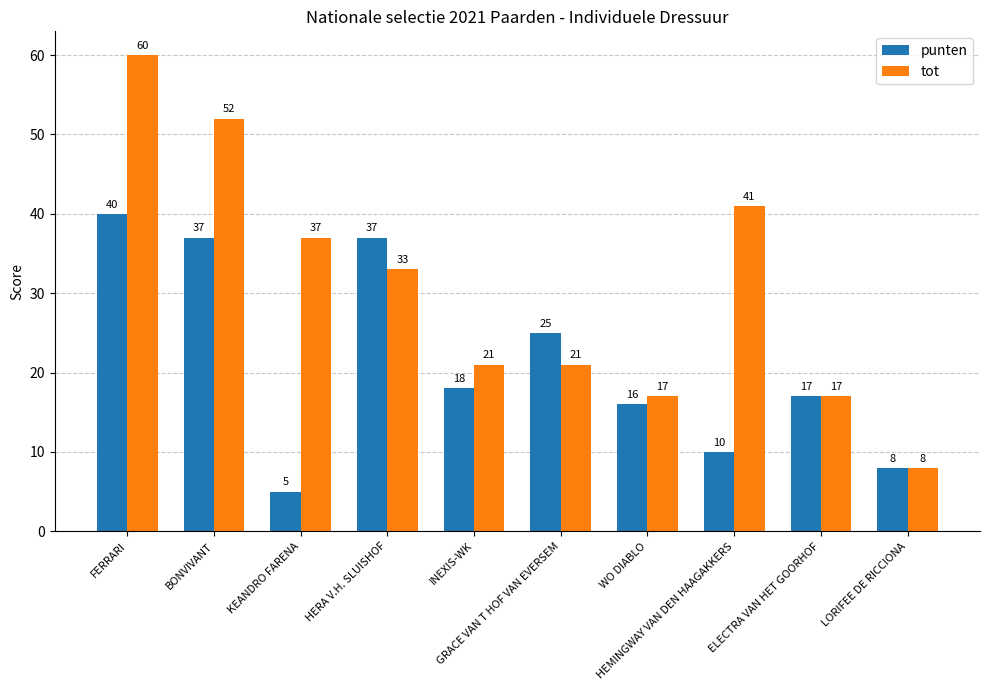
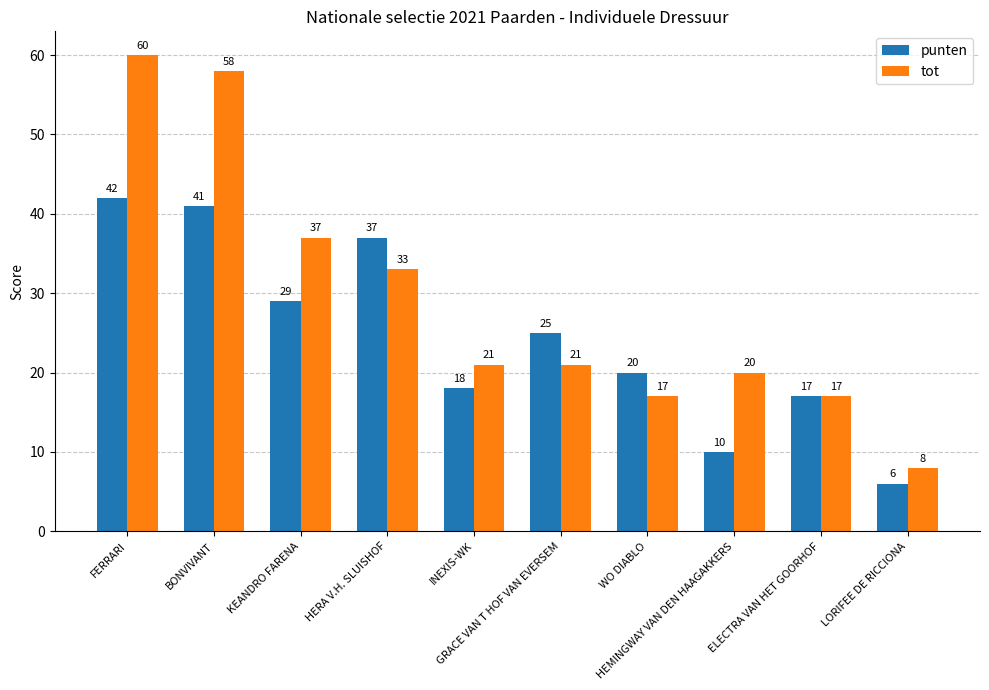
punten, FERRARI: 40 -> 42
punten, BONVIVANT: 37 -> 41
tot, BONVIVANT: 52 -> 58
punten, KEANDRO FARENA: 5 -> 29
punten, WO DIABLO: 16 -> 20
tot, HEMINGWAY VAN DEN HAAGAKKERS: 41 -> 20
punten, LORIFEE DE RICCIONA: 8 -> 6
